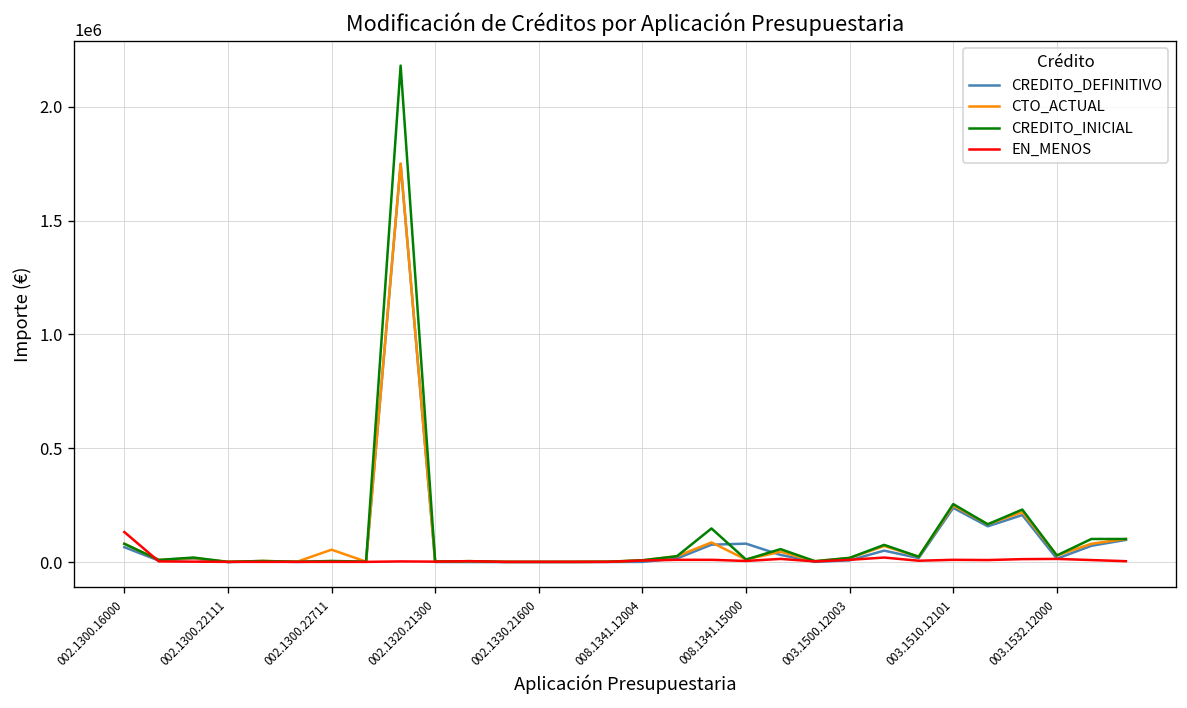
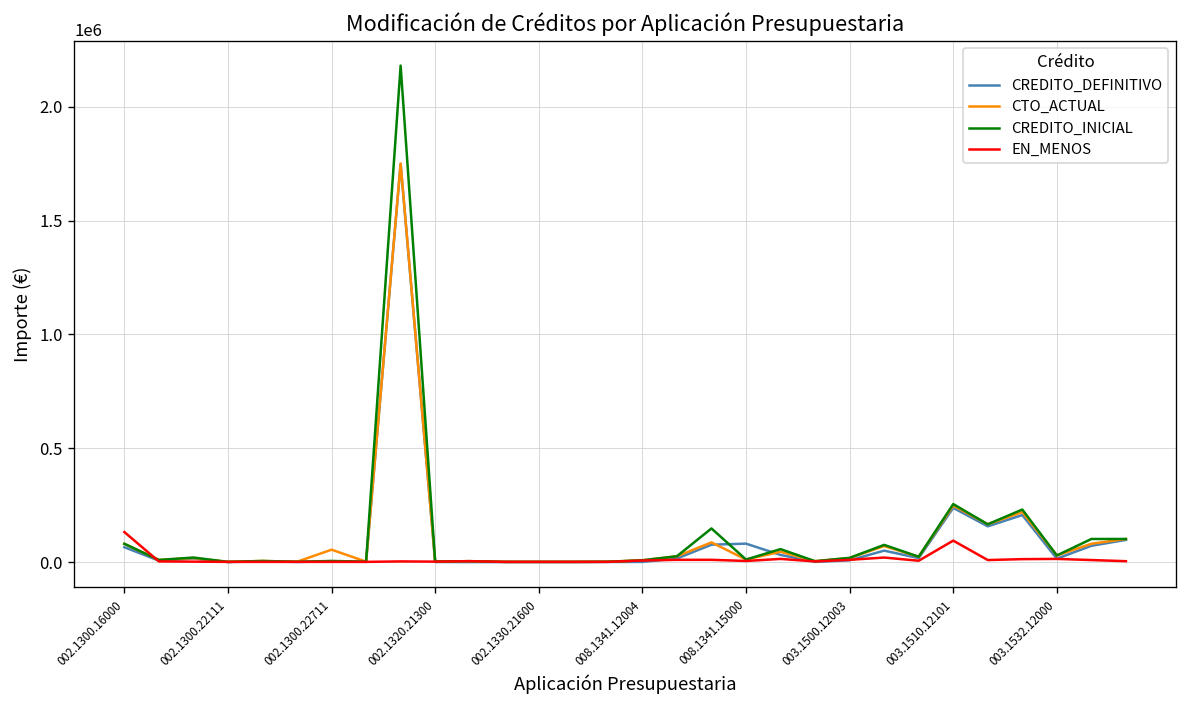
EN_MENOS, 003.1510.12101: 10000 -> 90000
